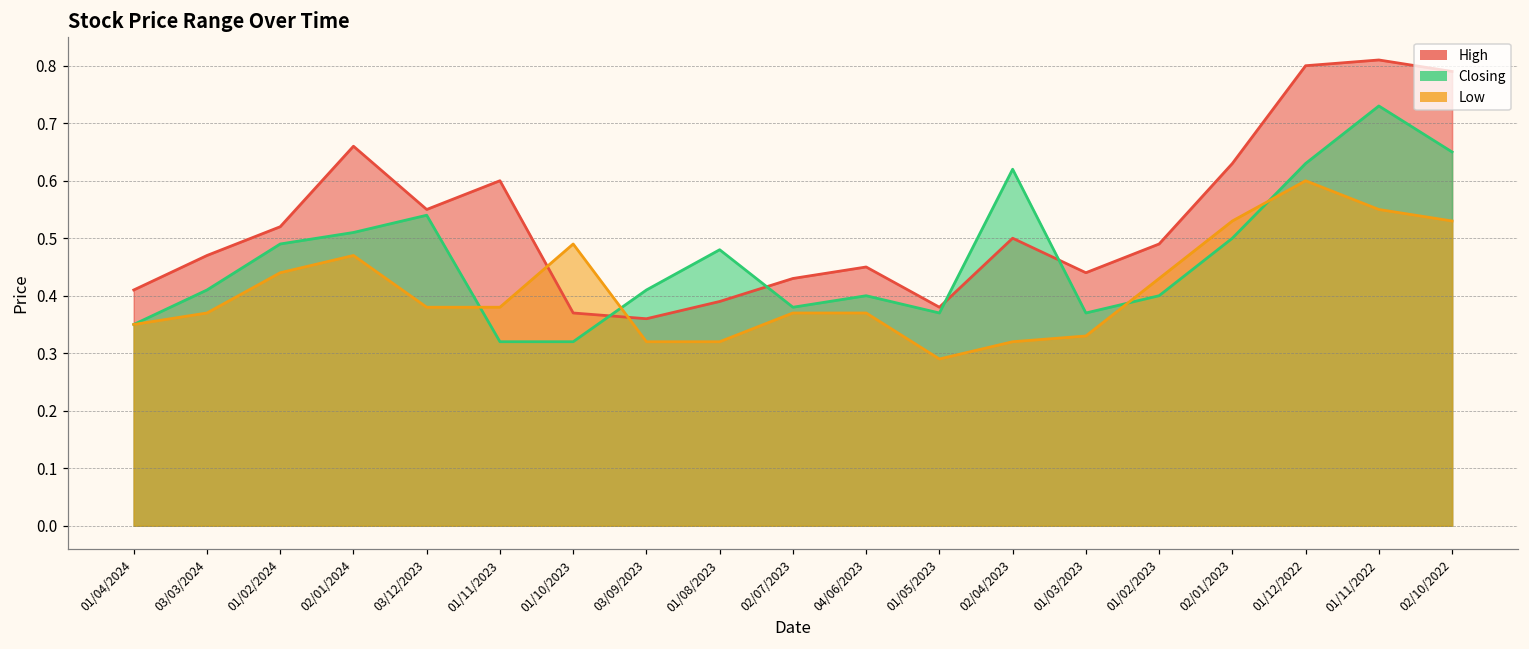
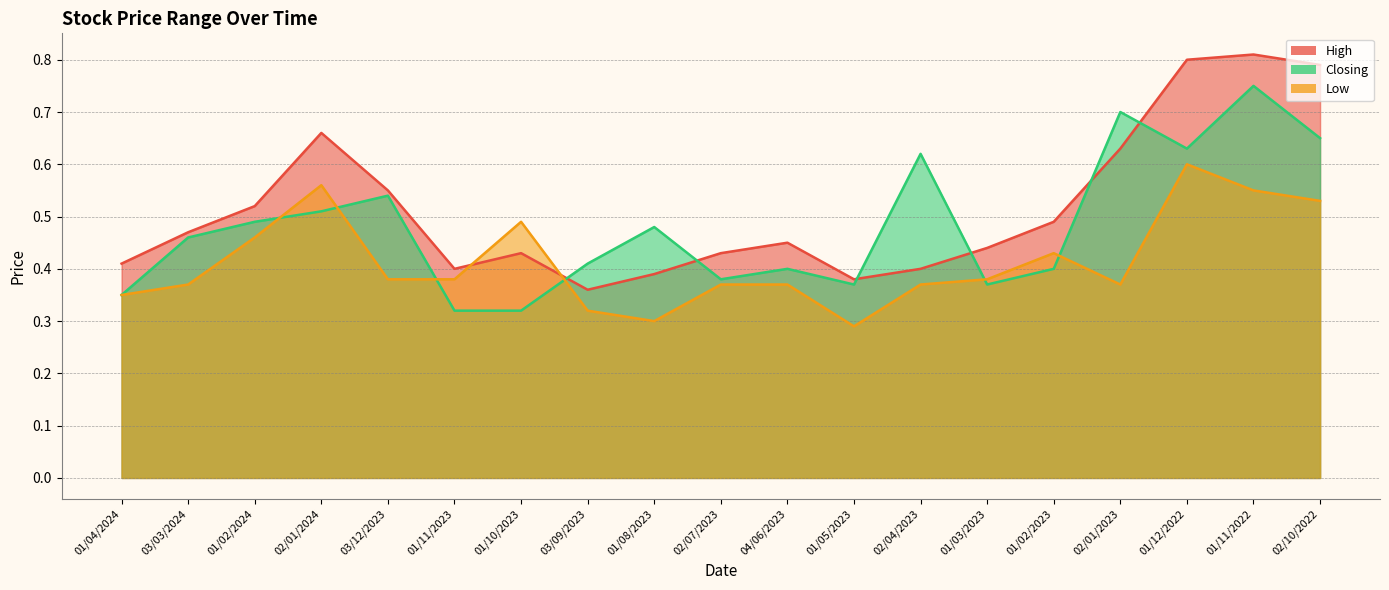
Closing, 03/03/2024: 0.41 -> 0.46
Low, 01/02/2024: 0.44 -> 0.46
Low, 02/01/2024: 0.47 -> 0.56
High, 01/11/2023: 0.6 -> 0.4
High, 01/10/2023: 0.37 -> 0.43
Low, 01/08/2023: 0.32 -> 0.30
High, 02/04/2023: 0.5 -> 0.4
Low, 02/04/2023: 0.32 -> 0.37
Low, 01/03/2023: 0.33 -> 0.38
Closing, 02/01/2023: 0.5 -> 0.7
Low, 02/01/2023: 0.53 -> 0.37
Closing, 01/11/2022: 0.73 -> 0.75
